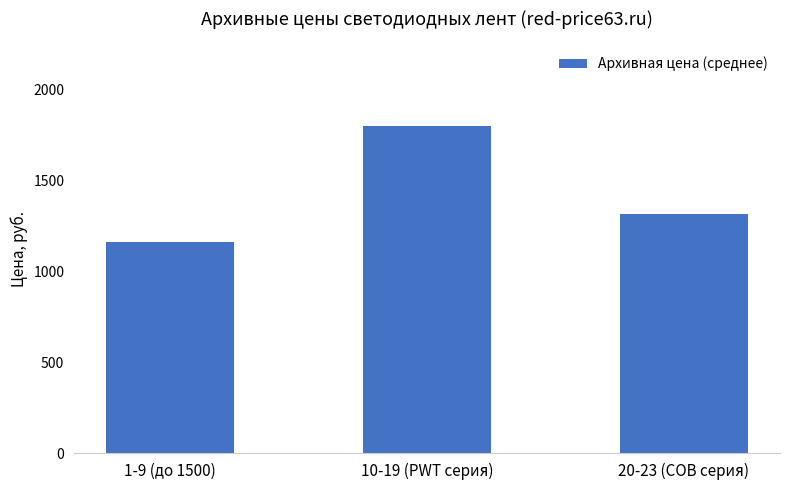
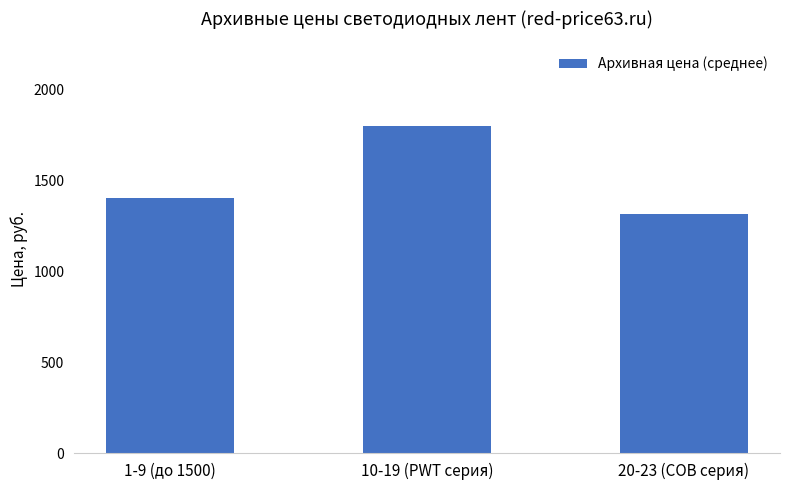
1-9 (до 1500): 1160 -> 1400
